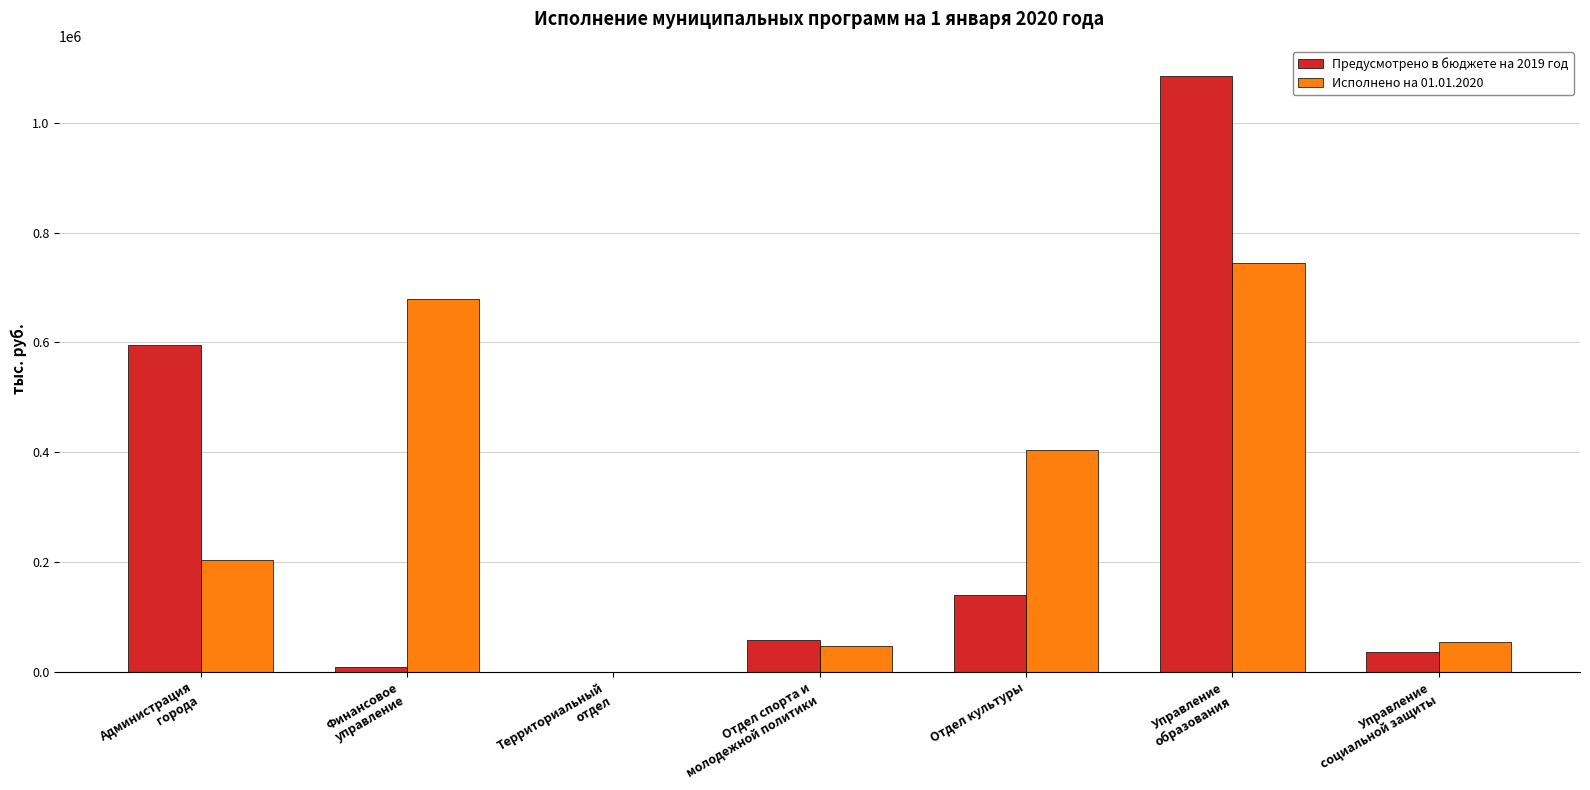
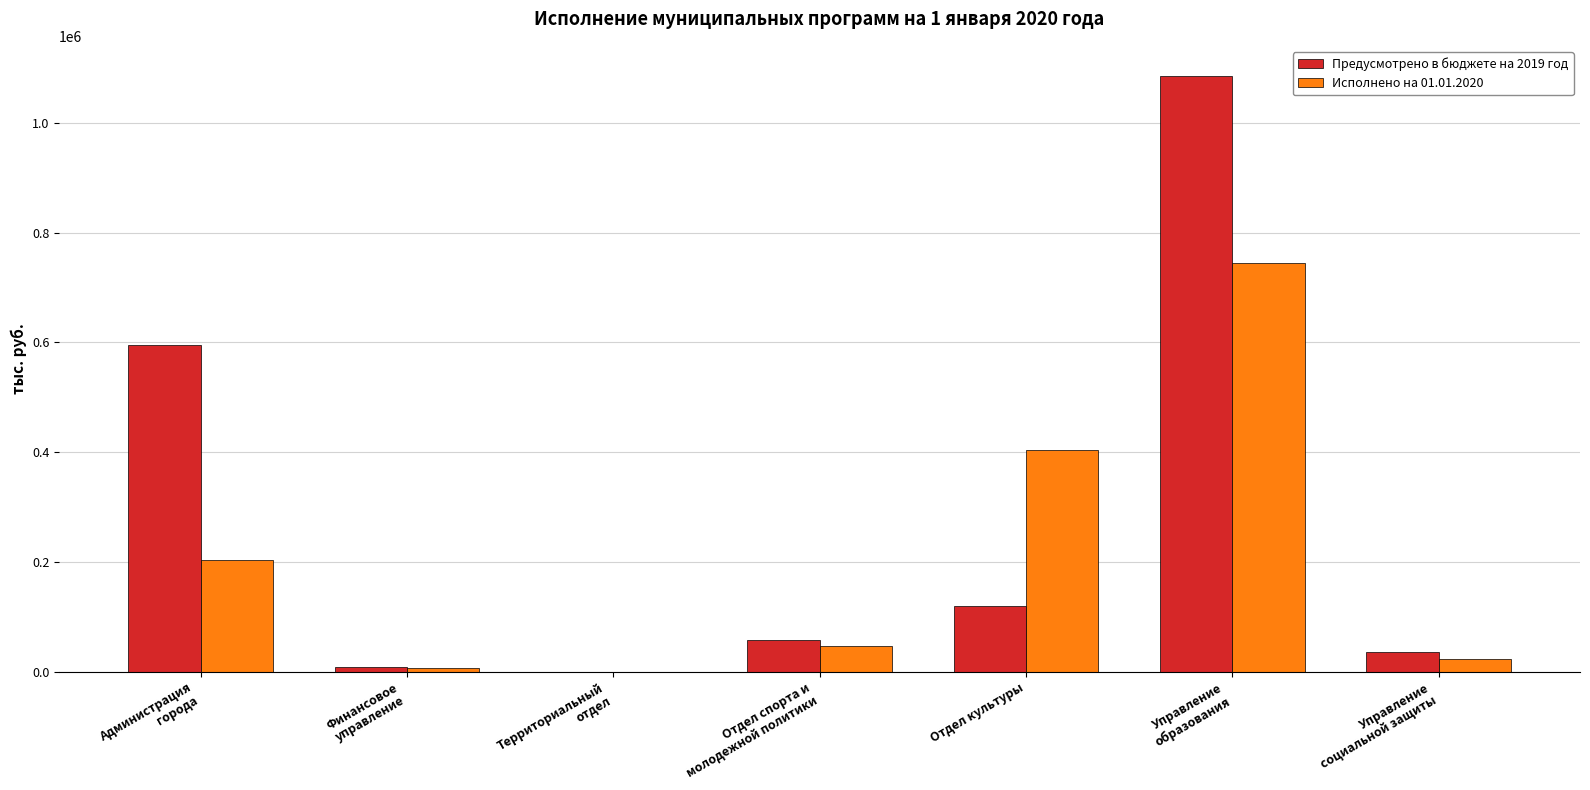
Исполнено на 01.01.2020, Финансовое управление: 680000 -> 10000
Предусмотрено в бюджете на 2019 год, Отдел культуры: 140000 -> 120000
Исполнено на 01.01.2020, Управление социальной защиты: 50000 -> 20000
